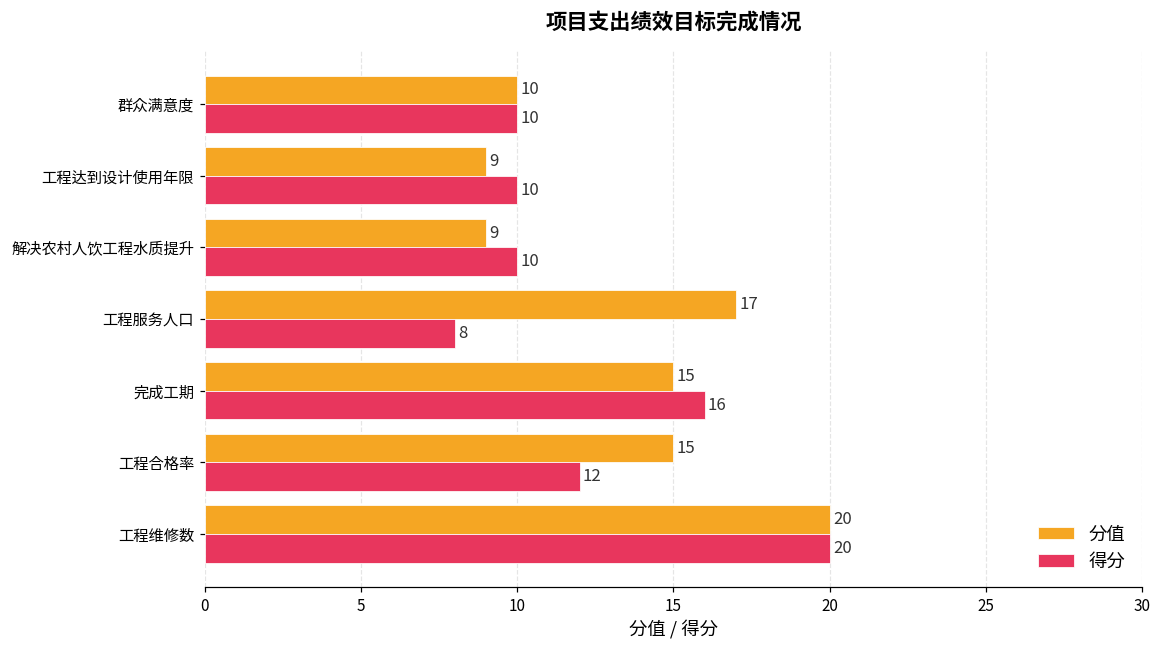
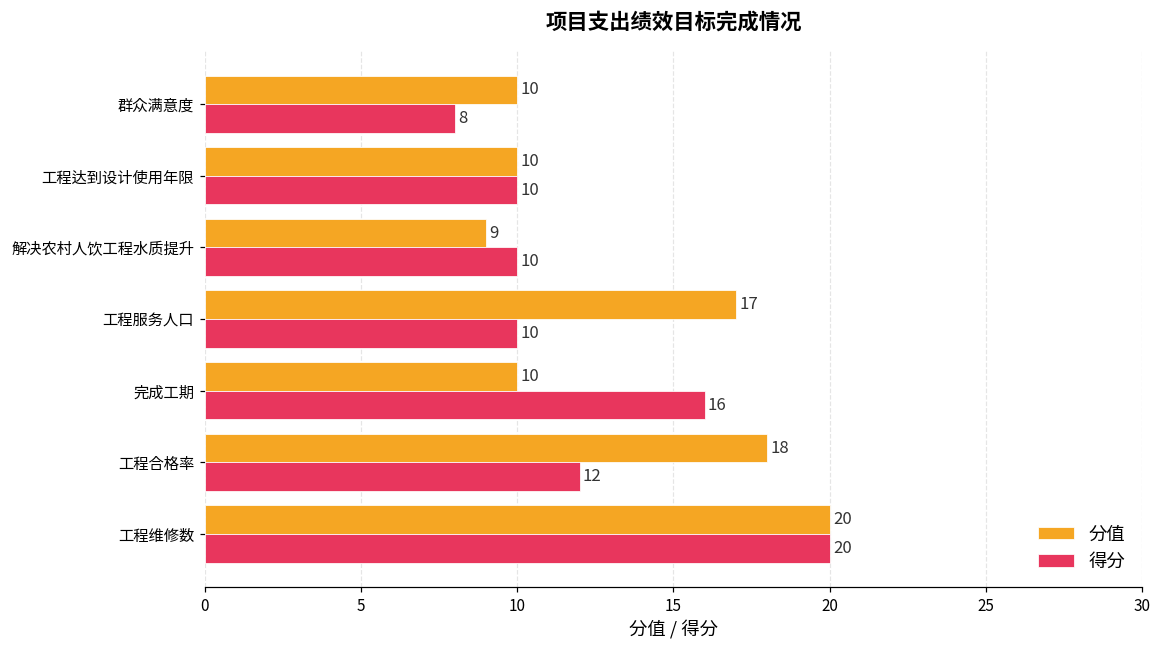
得分, 群众满意度: 10 -> 8
分值, 工程达到设计使用年限: 9 -> 10
得分, 工程服务人口: 8 -> 10
分值, 完成工期: 15 -> 10
分值, 工程合格率: 15 -> 18
